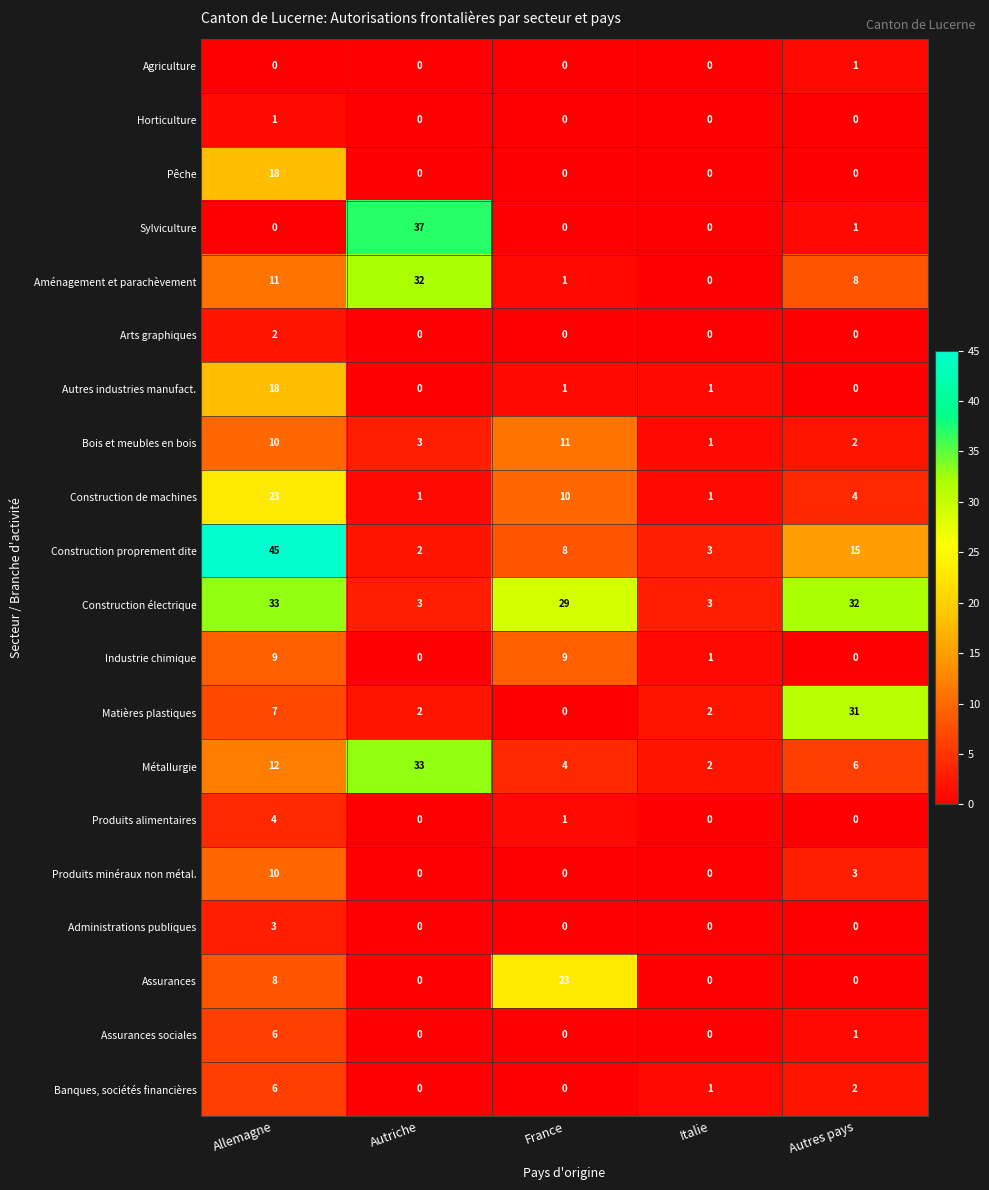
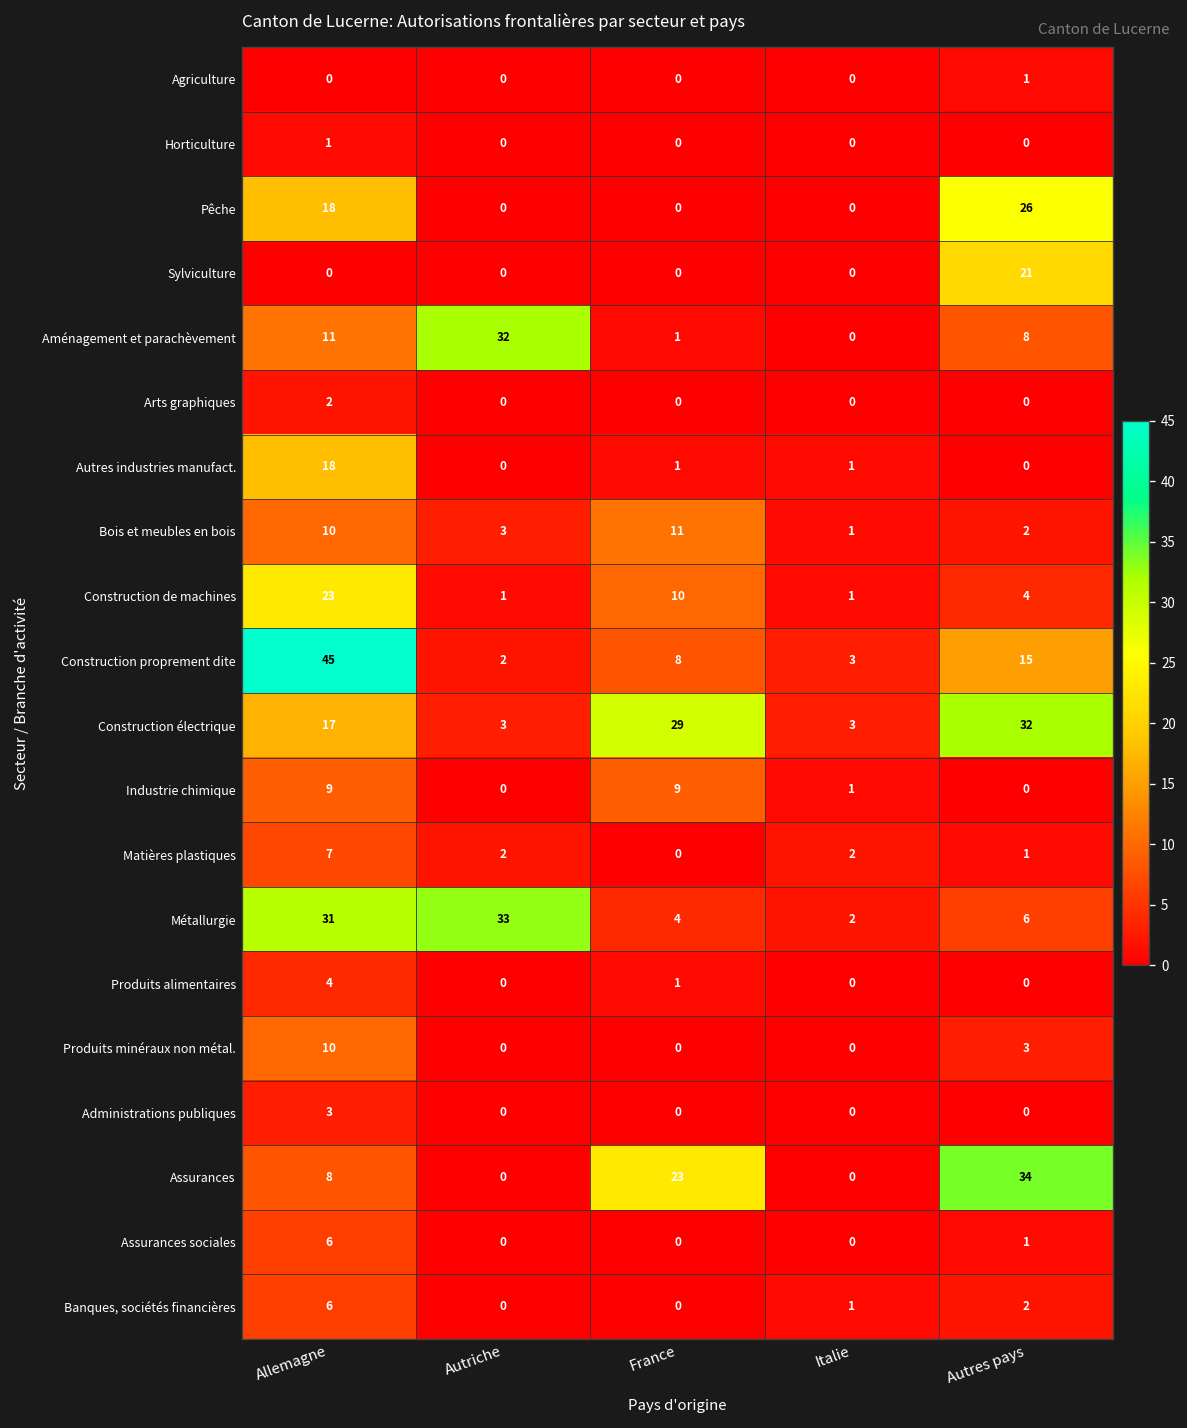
Pêche, Autres pays: 0 -> 26
Sylviculture, Autriche: 37 -> 0
Sylviculture, Autres pays: 1 -> 21
Construction électrique, Allemagne: 33 -> 17
Matières plastiques, Autres pays: 31 -> 1
Métallurgie, Allemagne: 12 -> 31
Assurances, Autres pays: 0 -> 34
